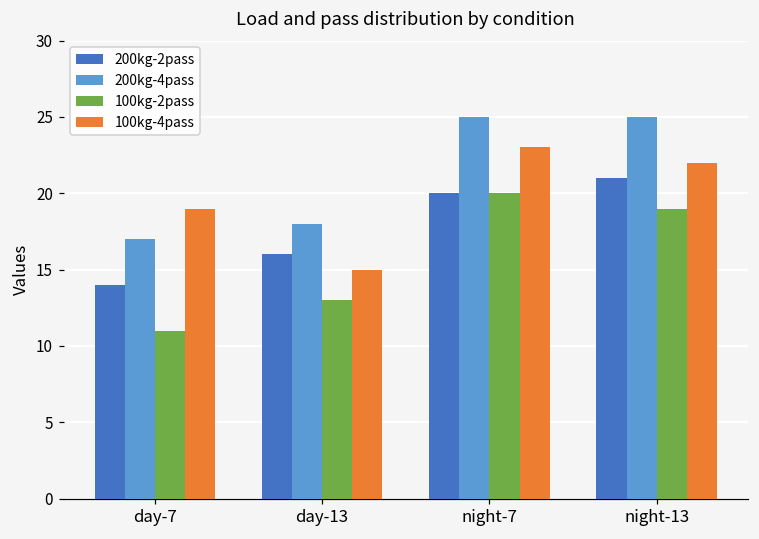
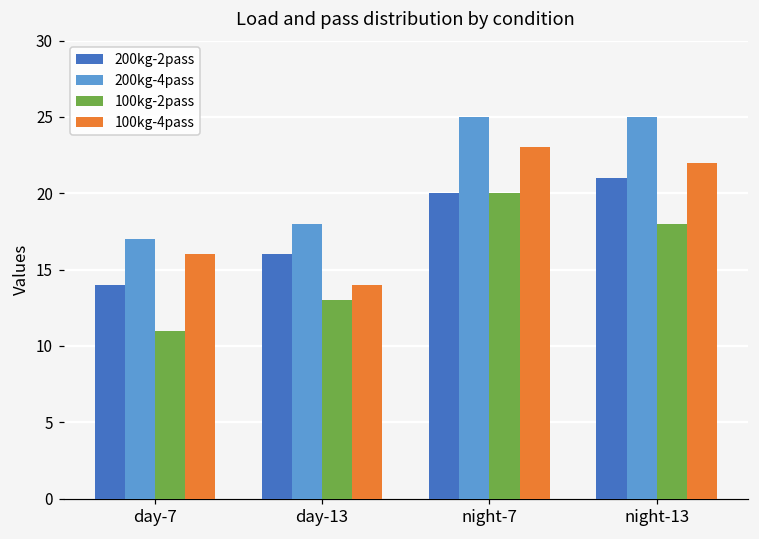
100kg-4pass, day-7: 19 -> 16
100kg-4pass, day-13: 15 -> 14
100kg-2pass, night-13: 19 -> 18
